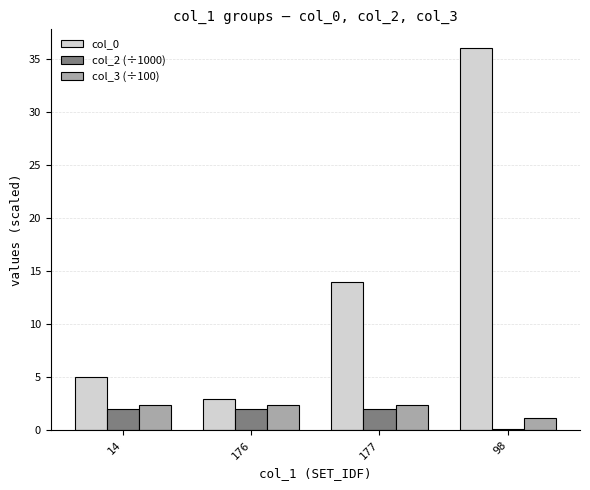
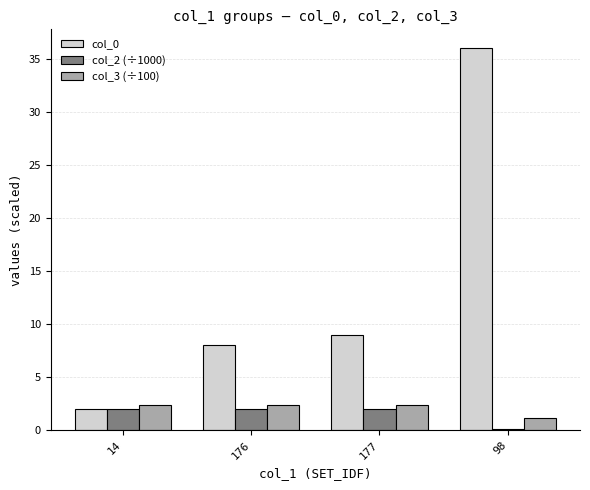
col_0, 14: 5 -> 2
col_0, 176: 3 -> 8
col_0, 177: 14 -> 9
